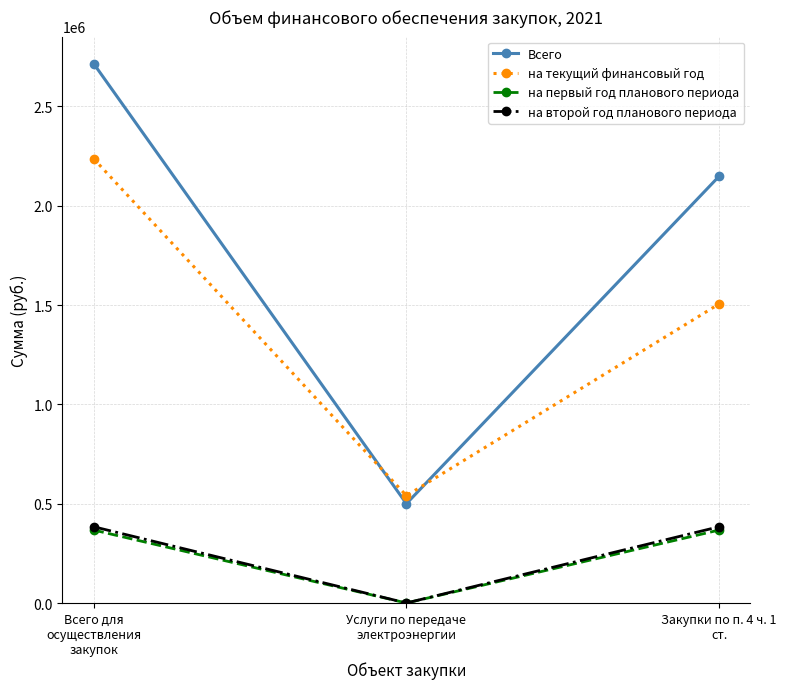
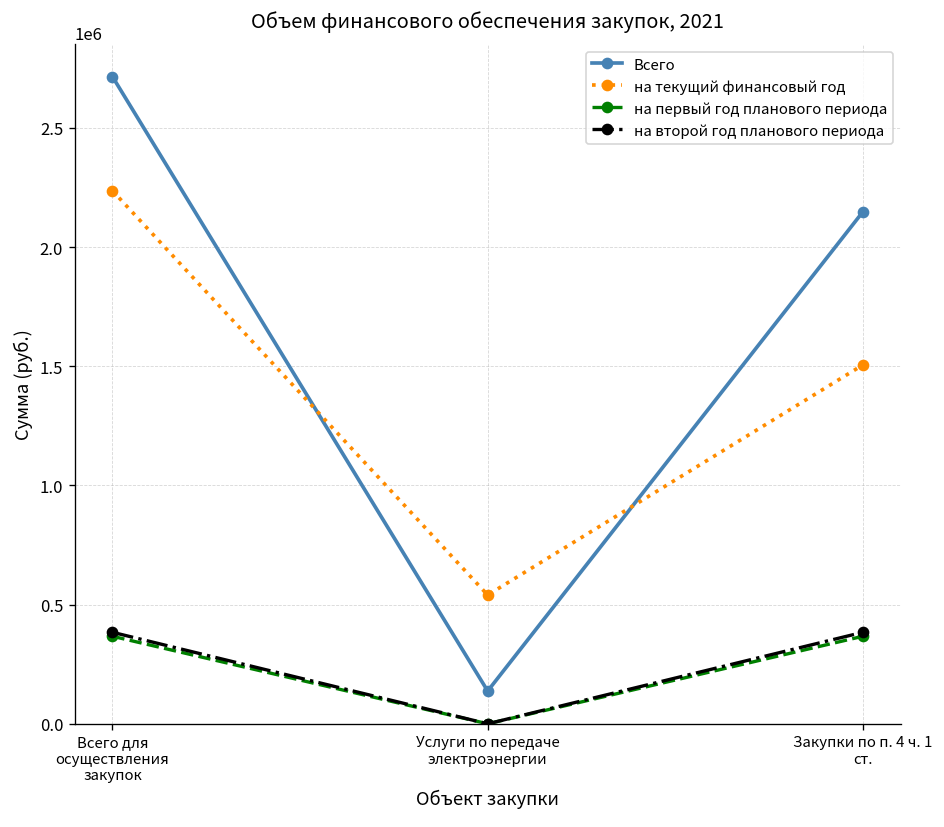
Всего, Услуги по передаче электроэнергии: 500000 -> 140000
